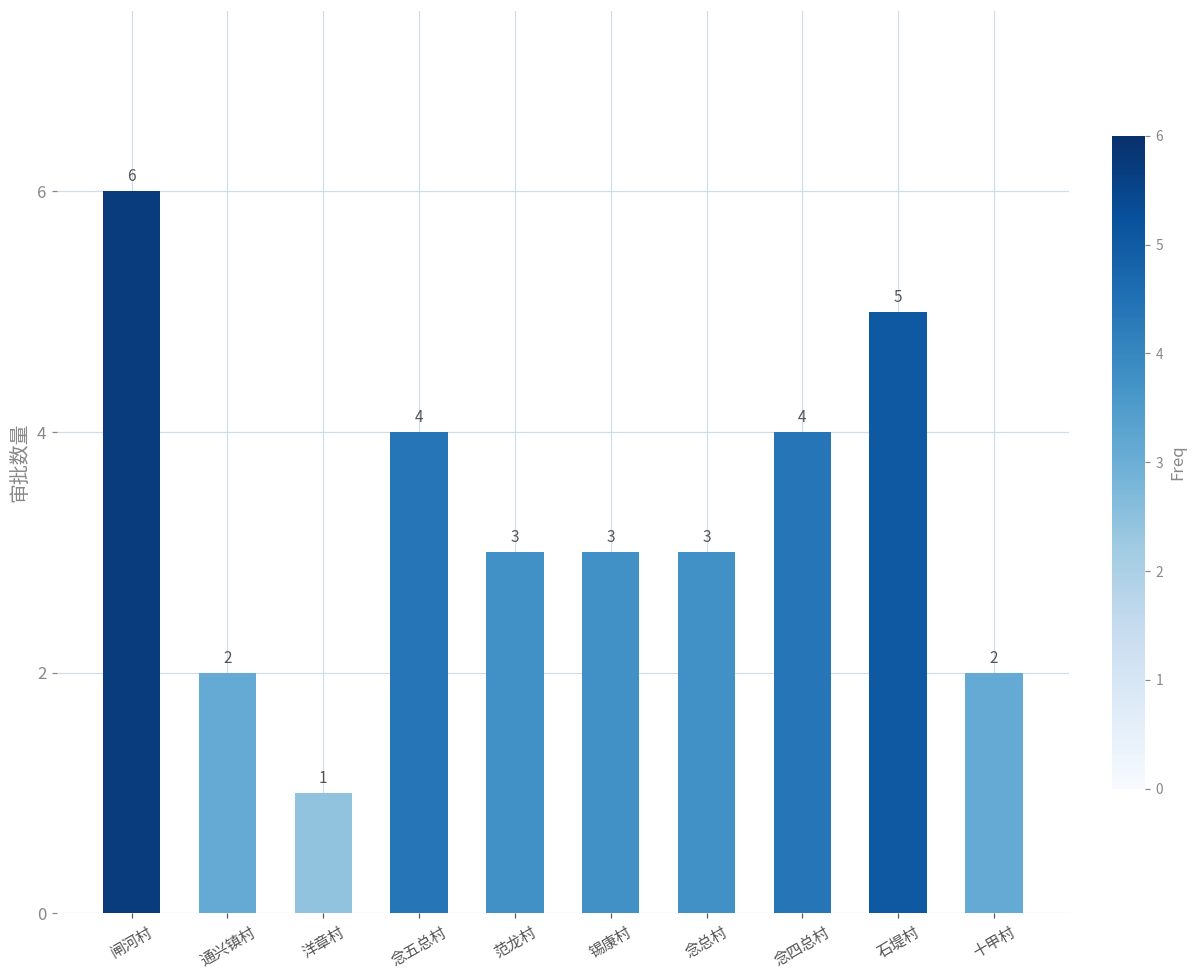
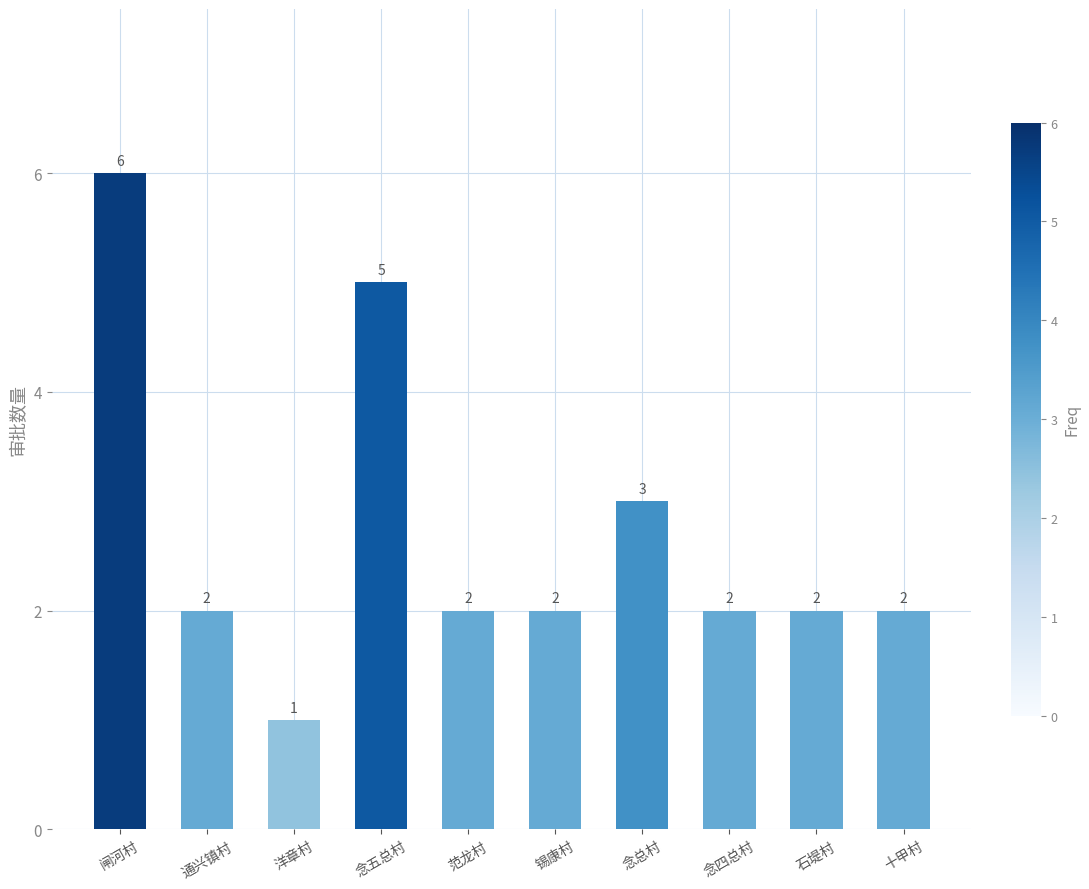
念五总村: 4 -> 5
范龙村: 3 -> 2
锡康村: 3 -> 2
念四总村: 4 -> 2
石堤村: 5 -> 2
